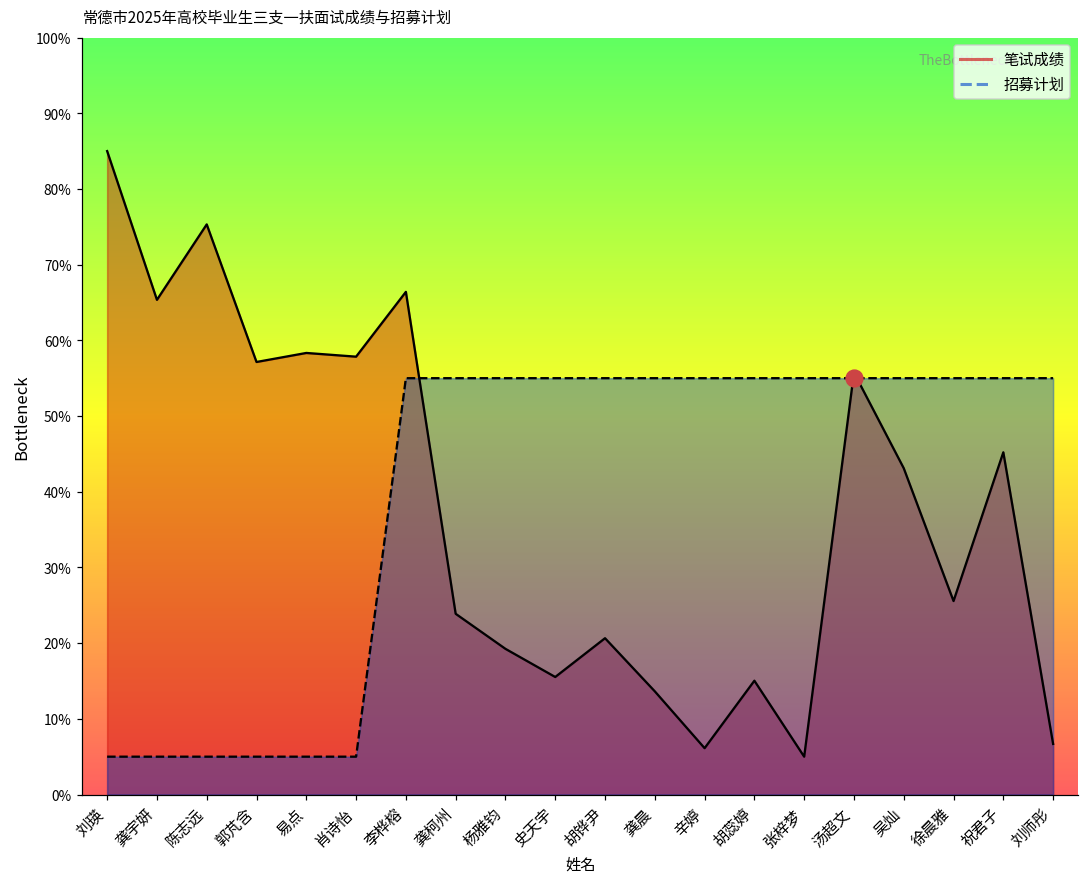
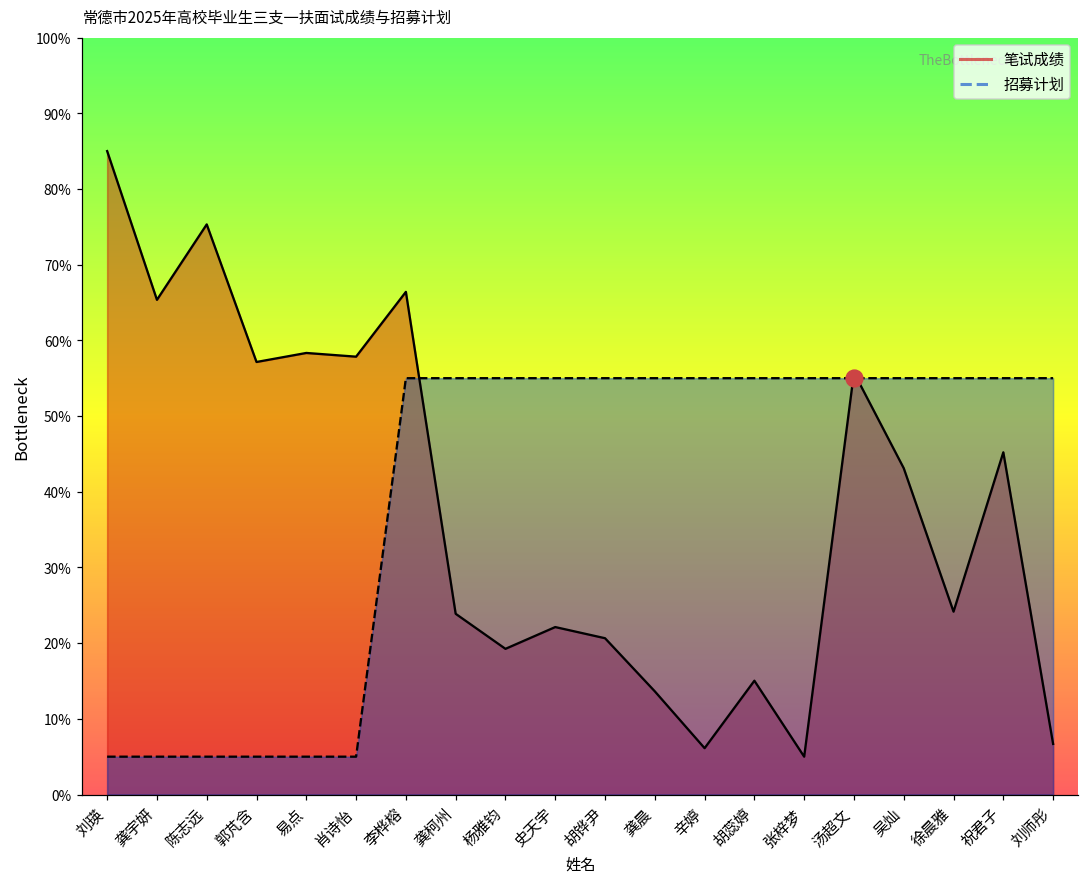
笔试成绩, 史天宇: 16% -> 22%
笔试成绩, 徐晨雅: 26% -> 24%
